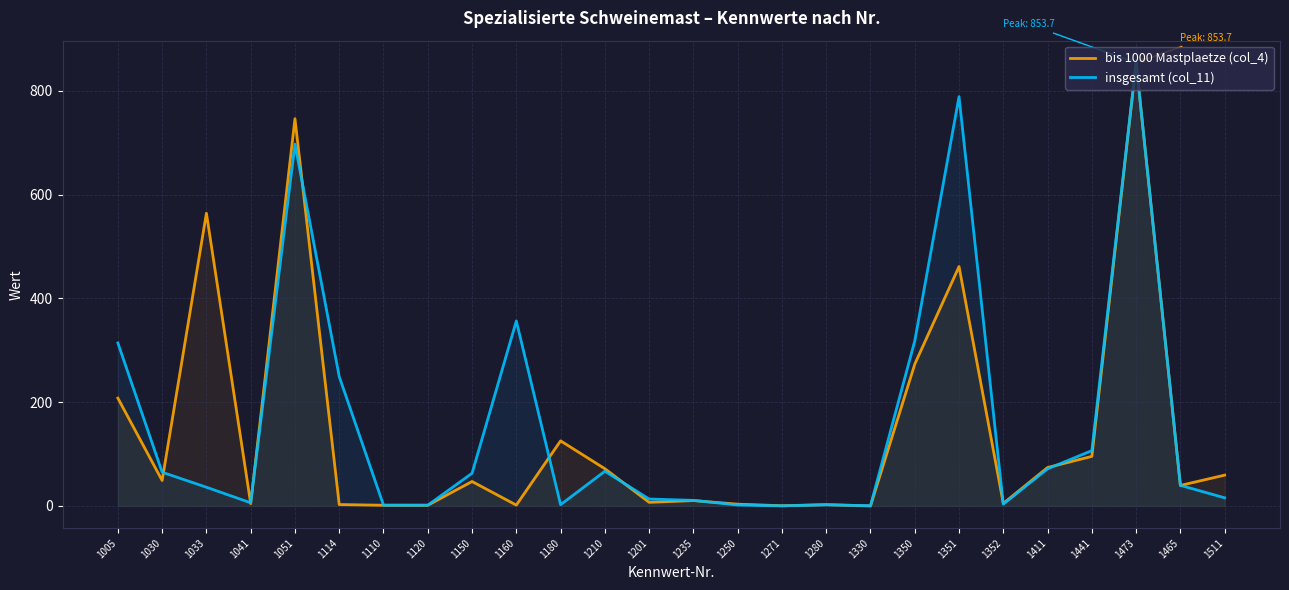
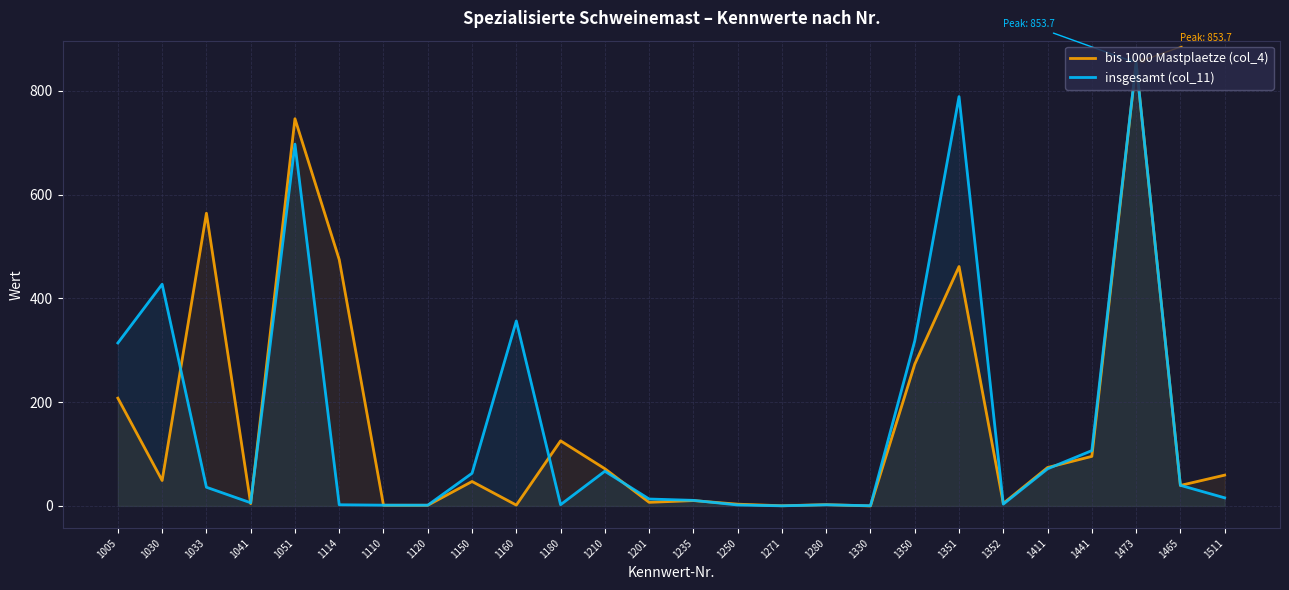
insgesamt (col_11), 1030: 60 -> 430
bis 1000 Mastplaetze (col_4), 1114: 0 -> 470
insgesamt (col_11), 1114: 250 -> 0
